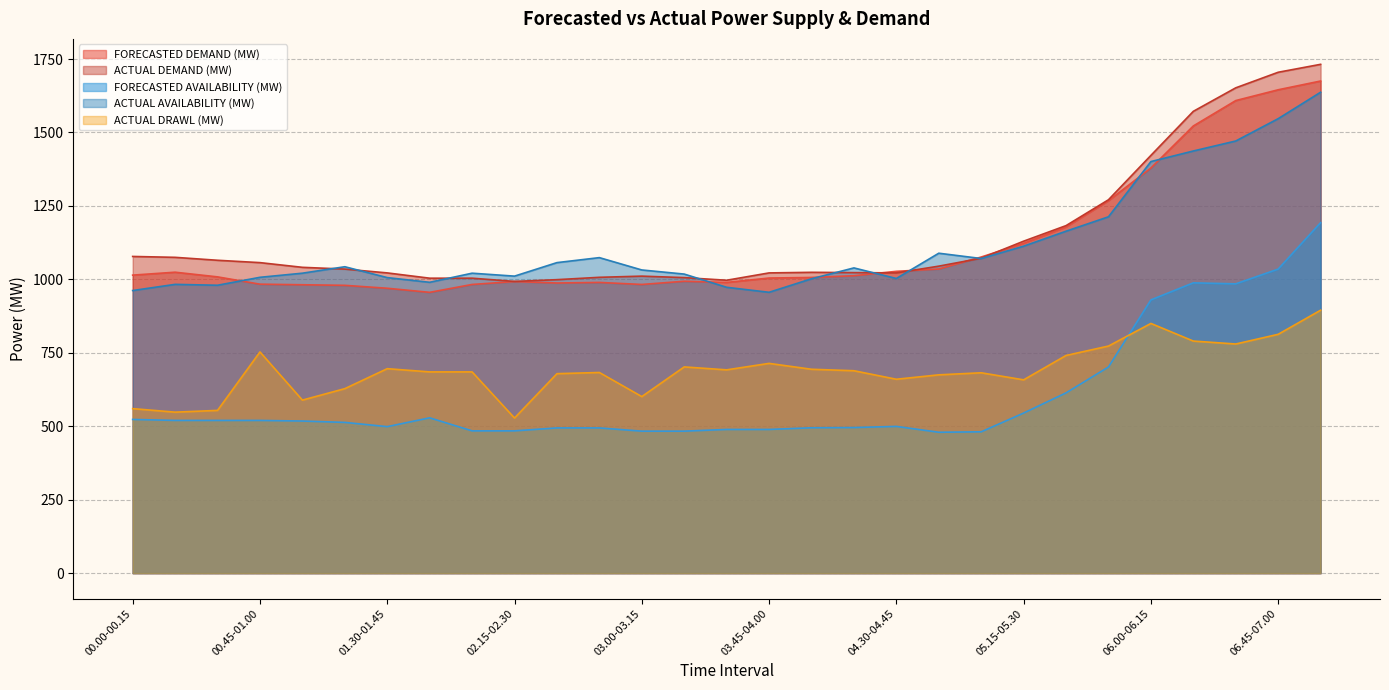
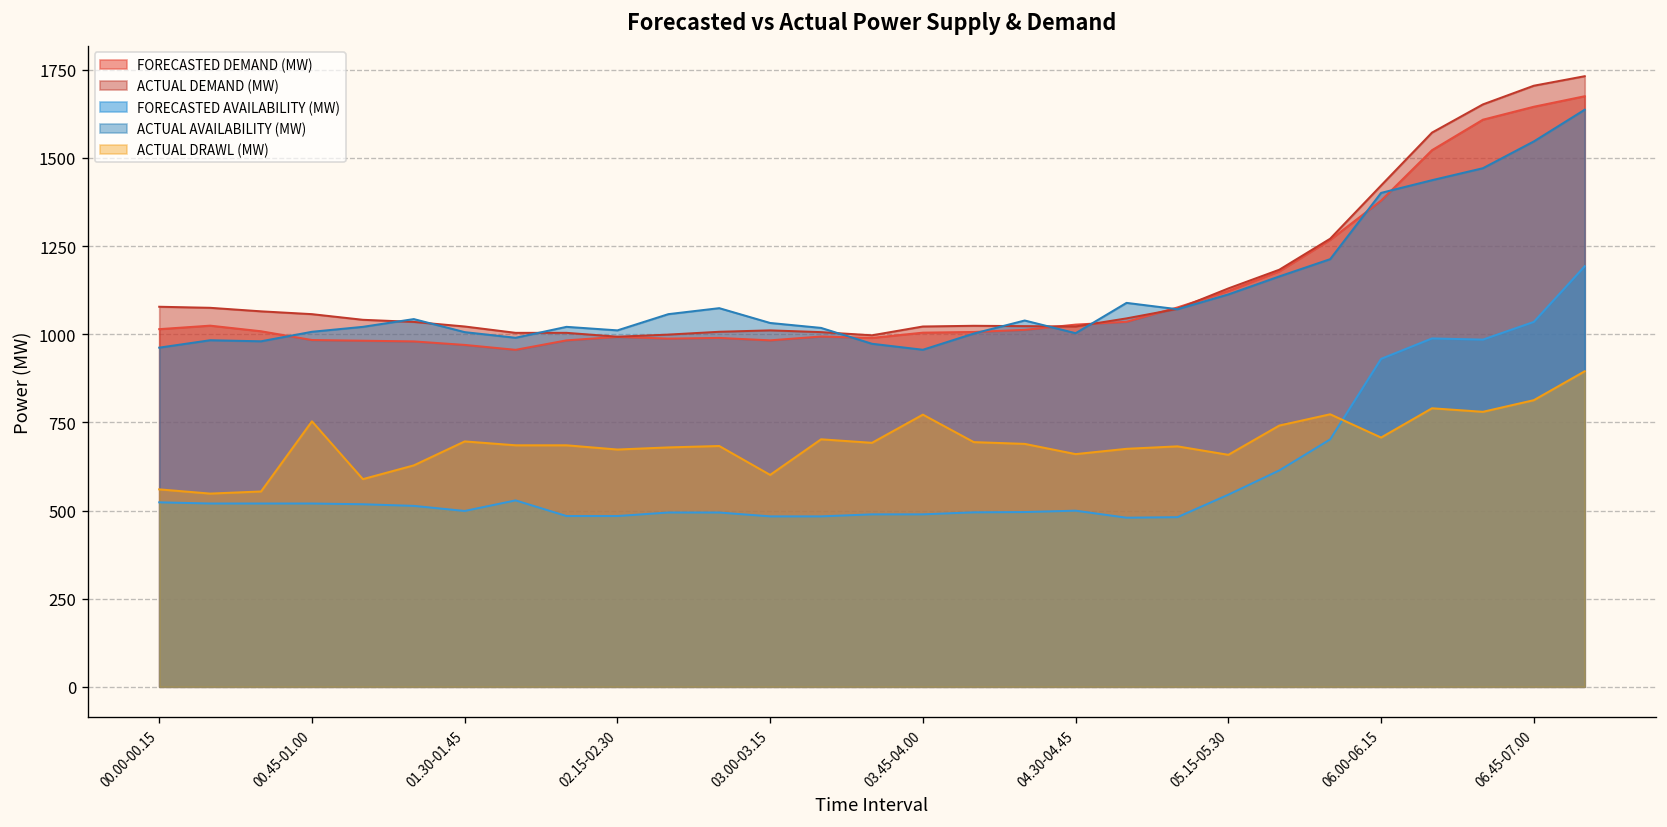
ACTUAL DRAWL (MW), 02.15-02.30: 530 -> 670
ACTUAL DRAWL (MW), 03.45-04.00: 710 -> 770
ACTUAL DRAWL (MW), 06.00-06.15: 850 -> 710
